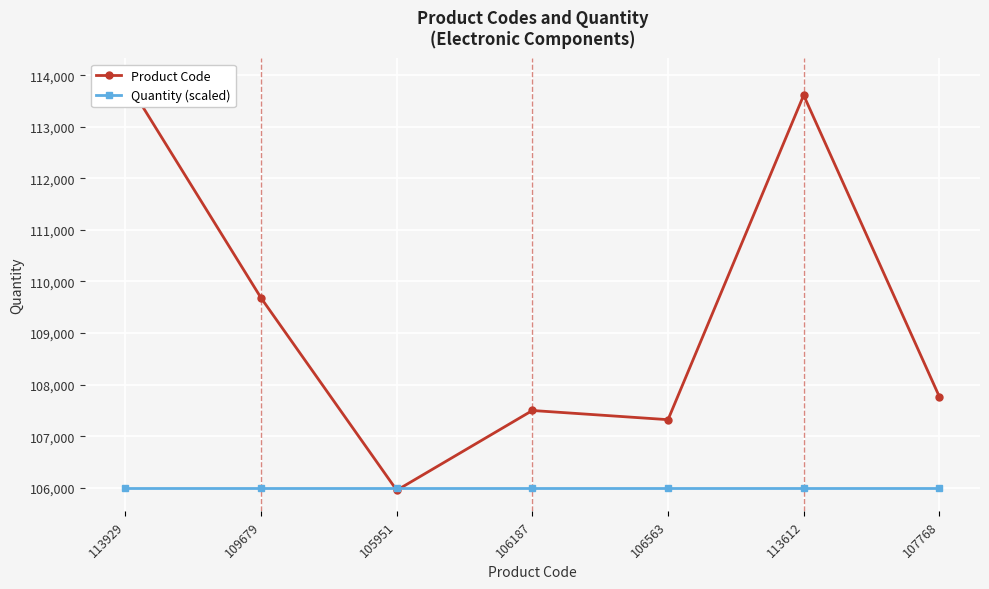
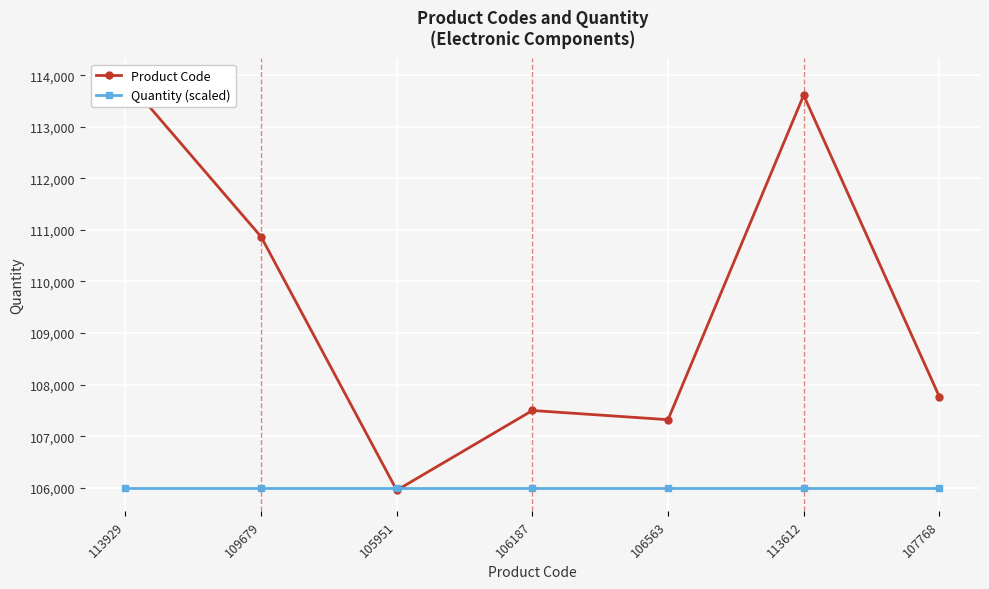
Product Code, 109679: 109,700 -> 110,900
